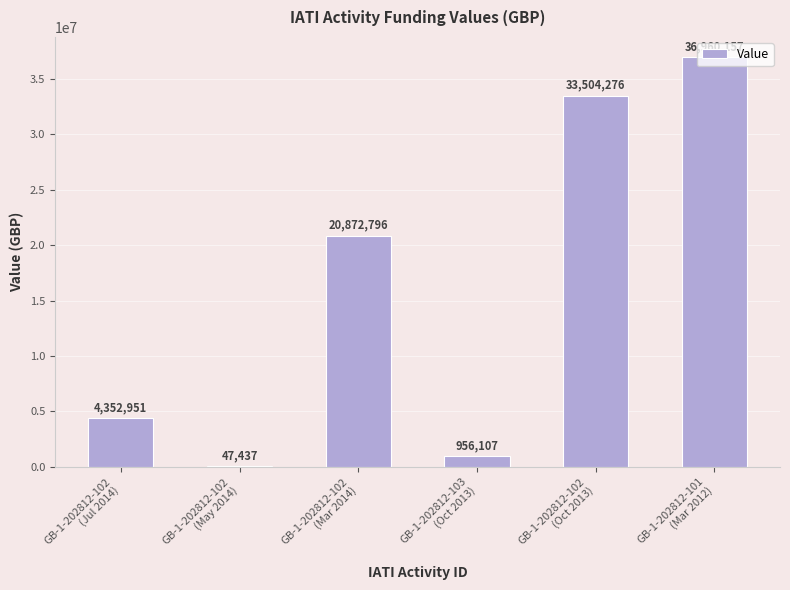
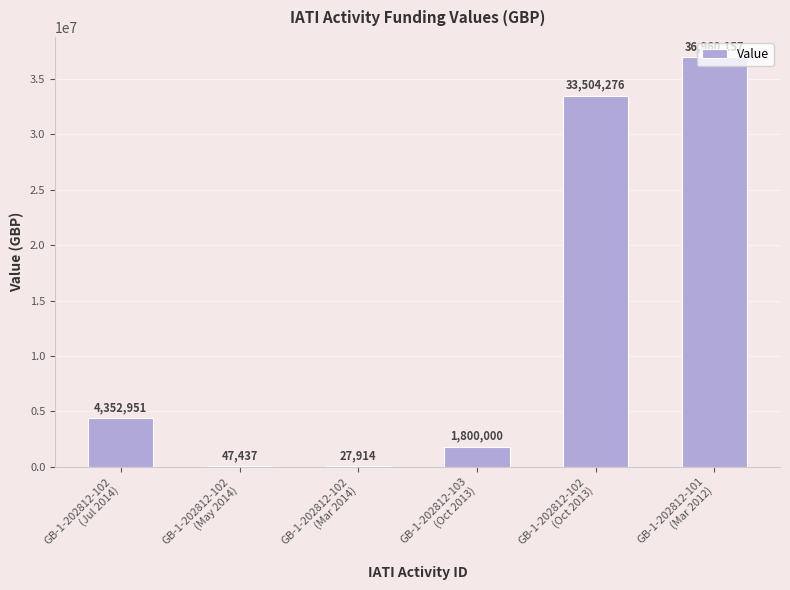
GB-1-202812-102 (Mar 2014): 20,872,796 -> 27,914
GB-1-202812-103 (Oct 2013): 956,107 -> 1,800,000
